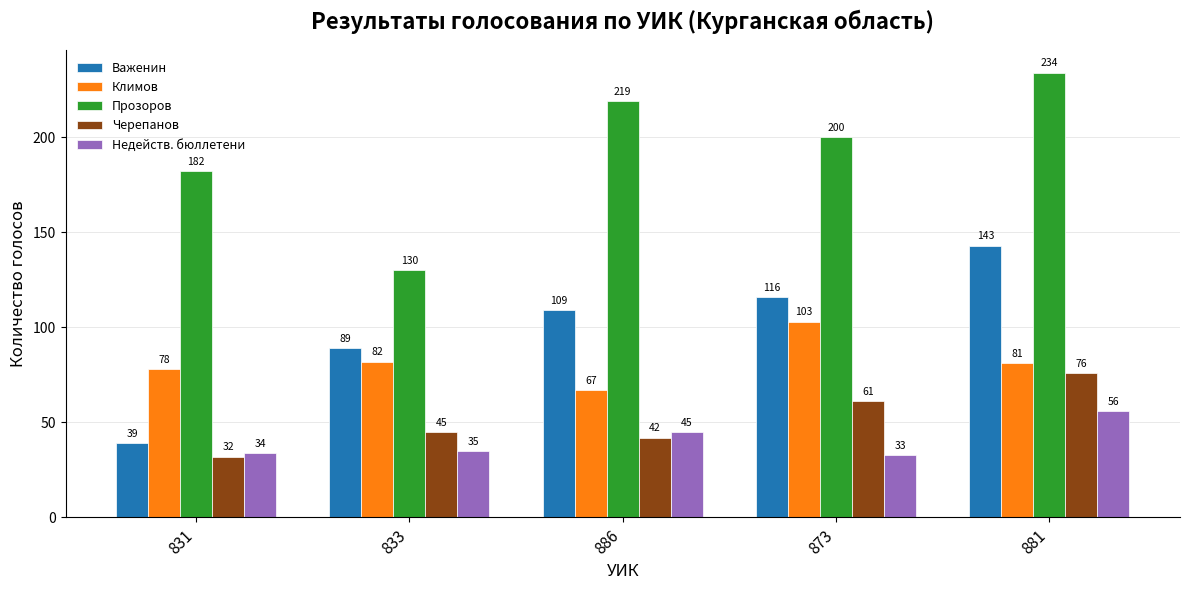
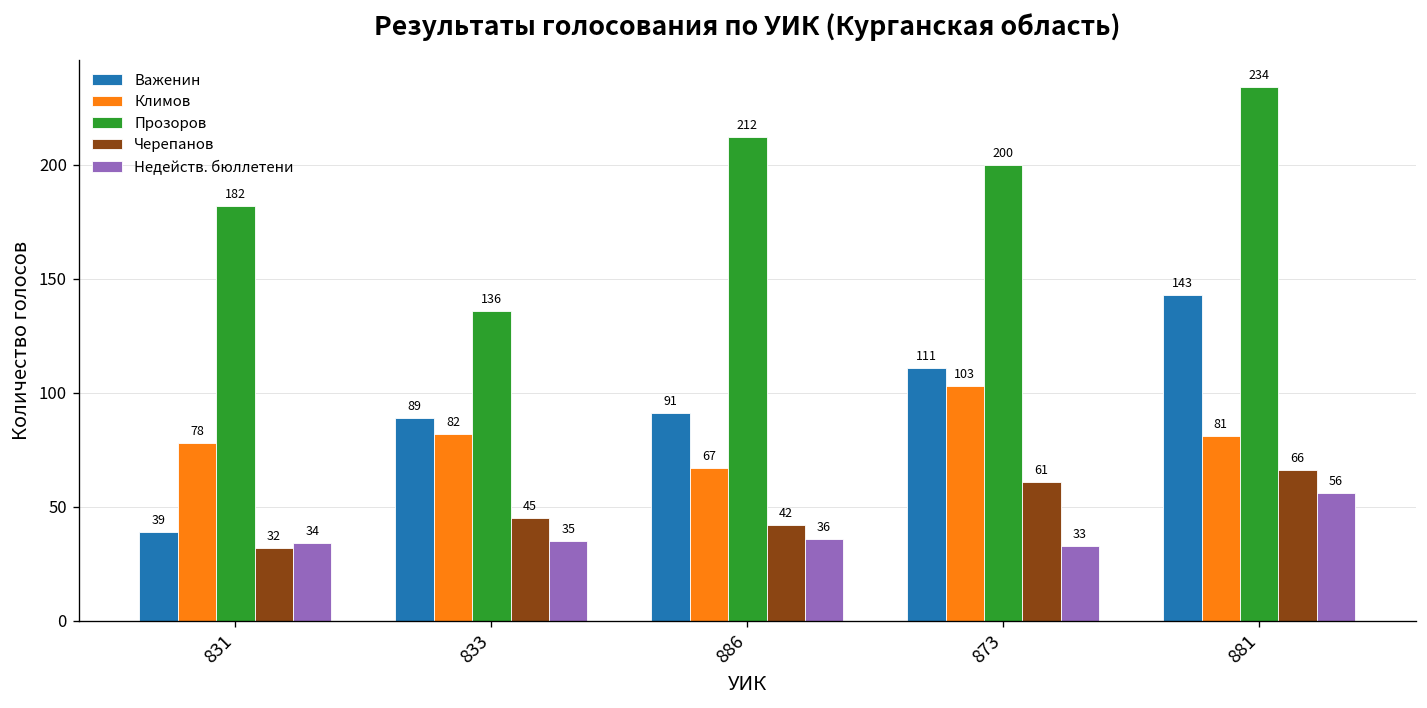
Прозоров, 833: 130 -> 136
Важенин, 886: 109 -> 91
Прозоров, 886: 219 -> 212
Недейств. бюллетени, 886: 45 -> 36
Важенин, 873: 116 -> 111
Черепанов, 881: 76 -> 66
